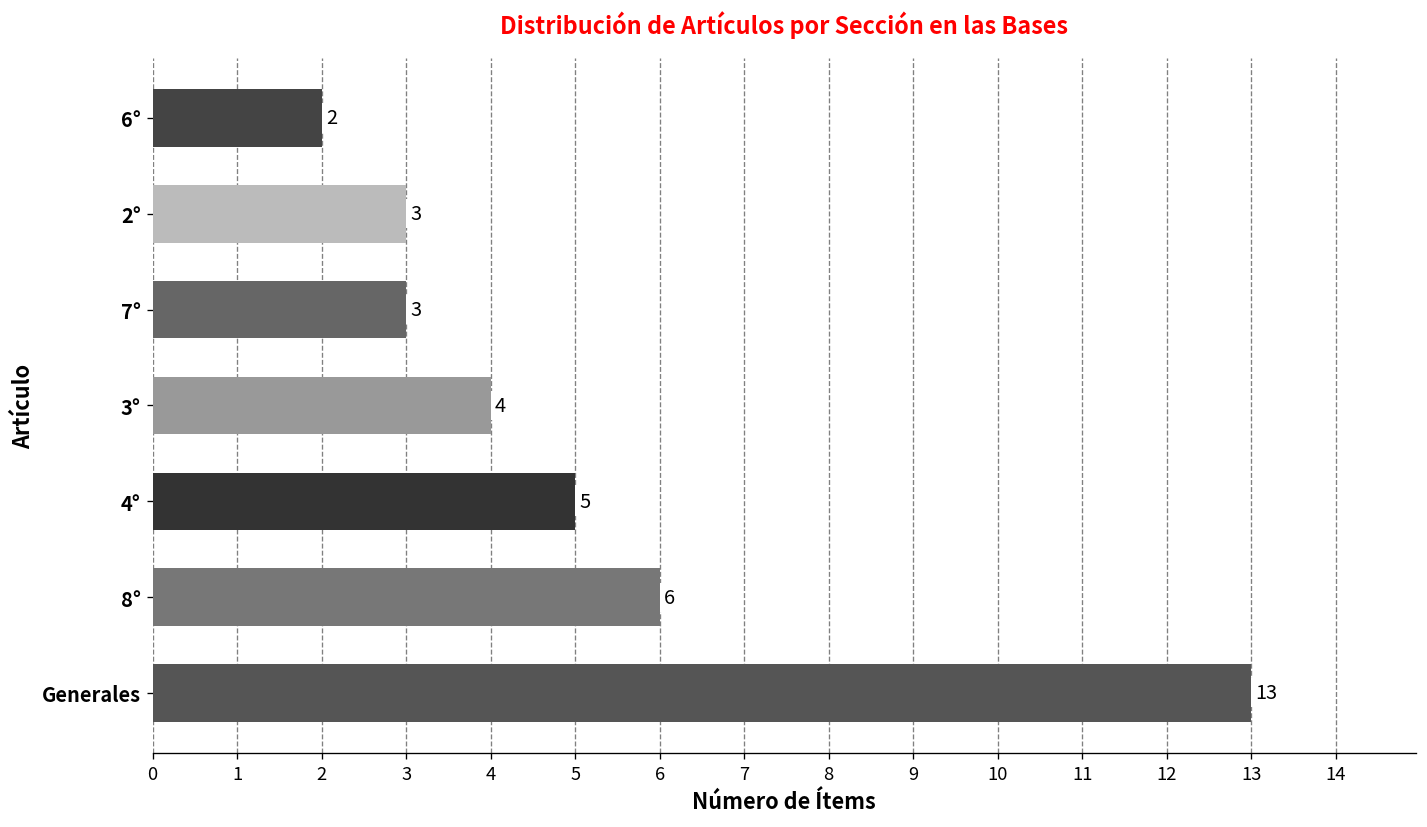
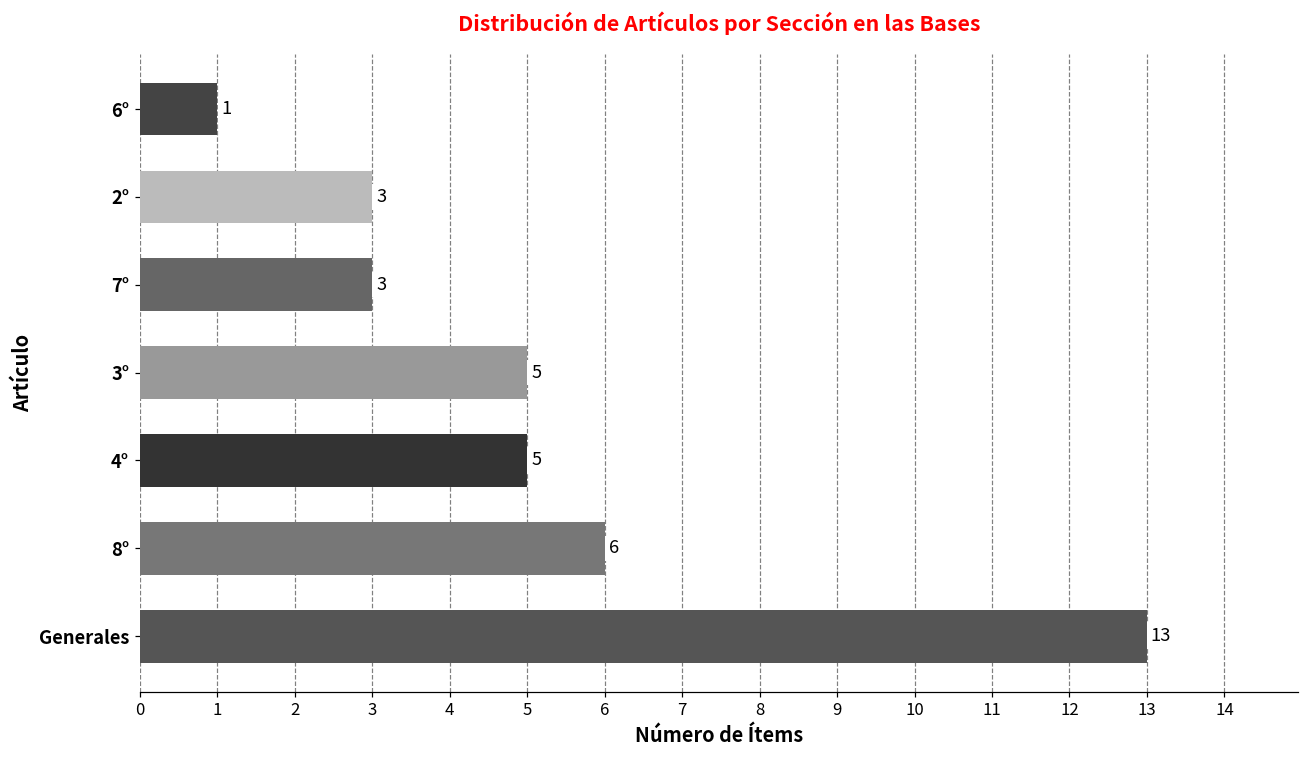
6°: 2 -> 1
3°: 4 -> 5
